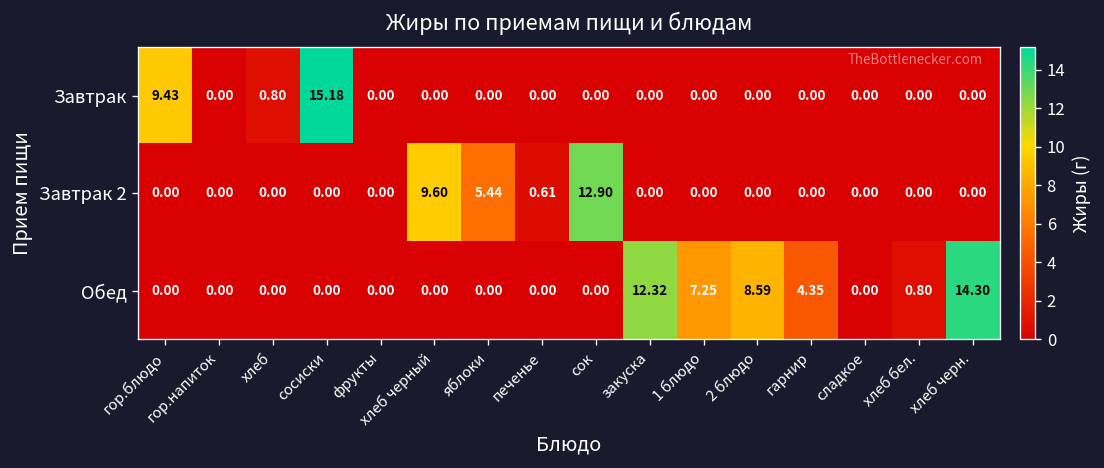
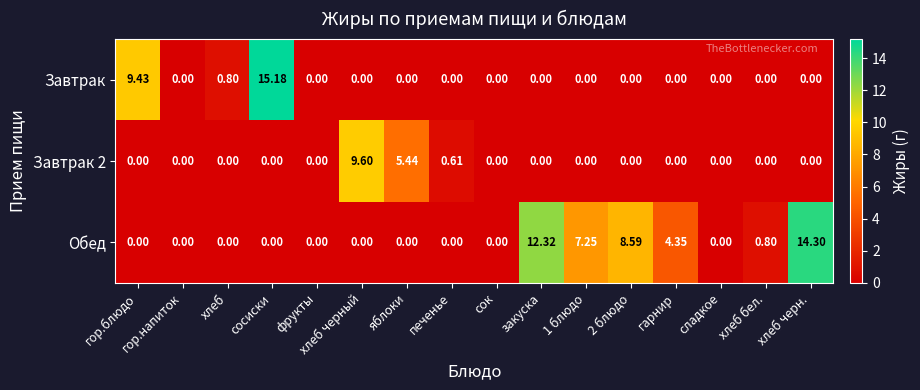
Завтрак 2, сок: 12.90 -> 0.00
